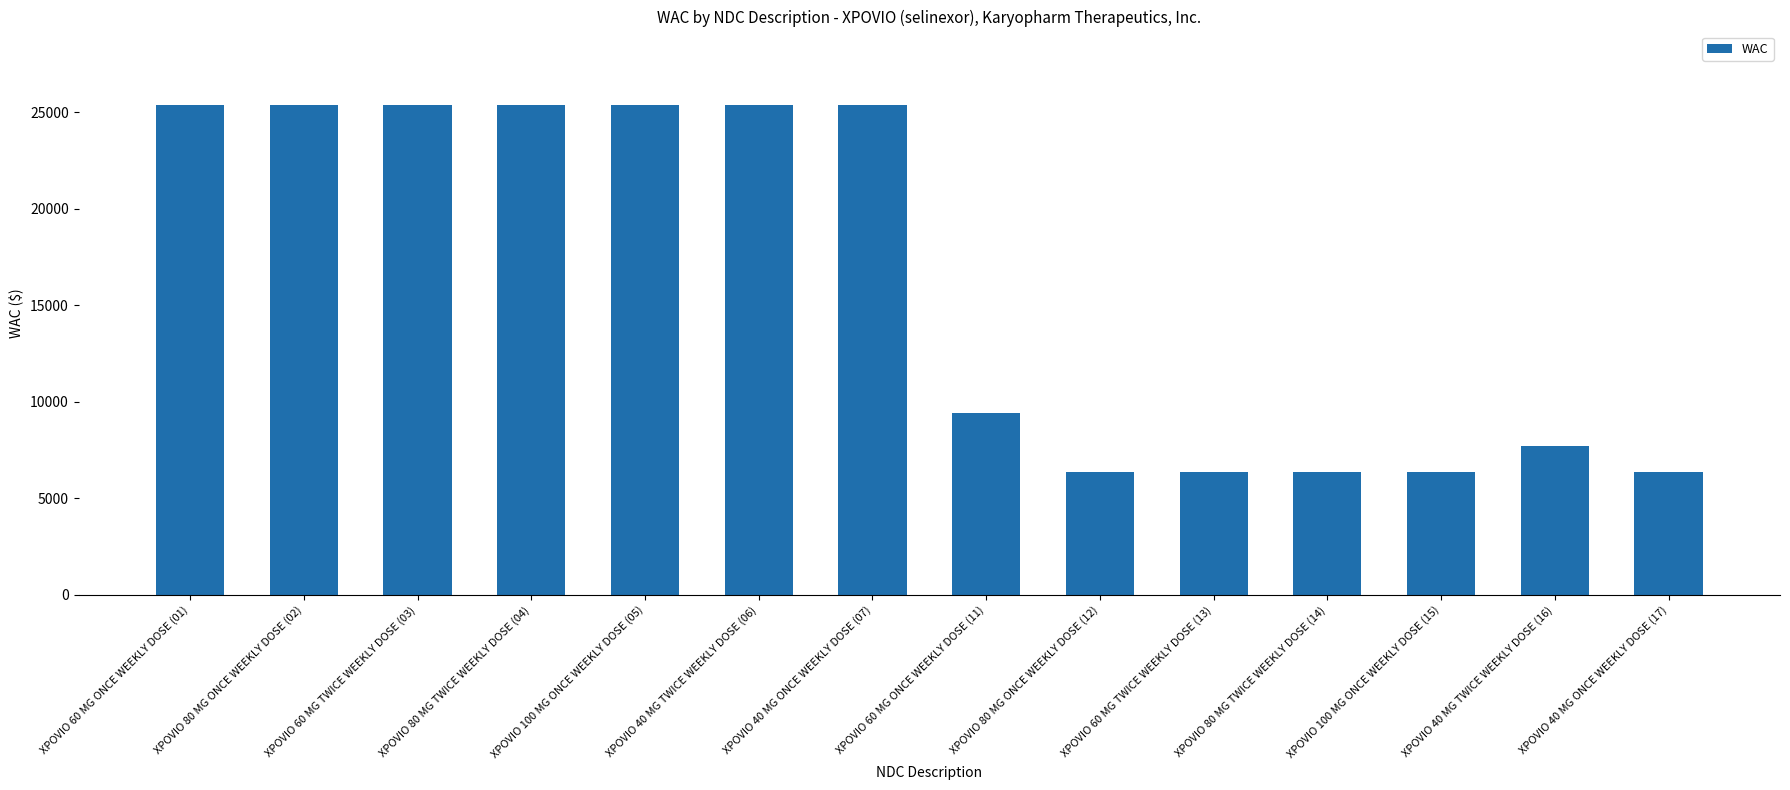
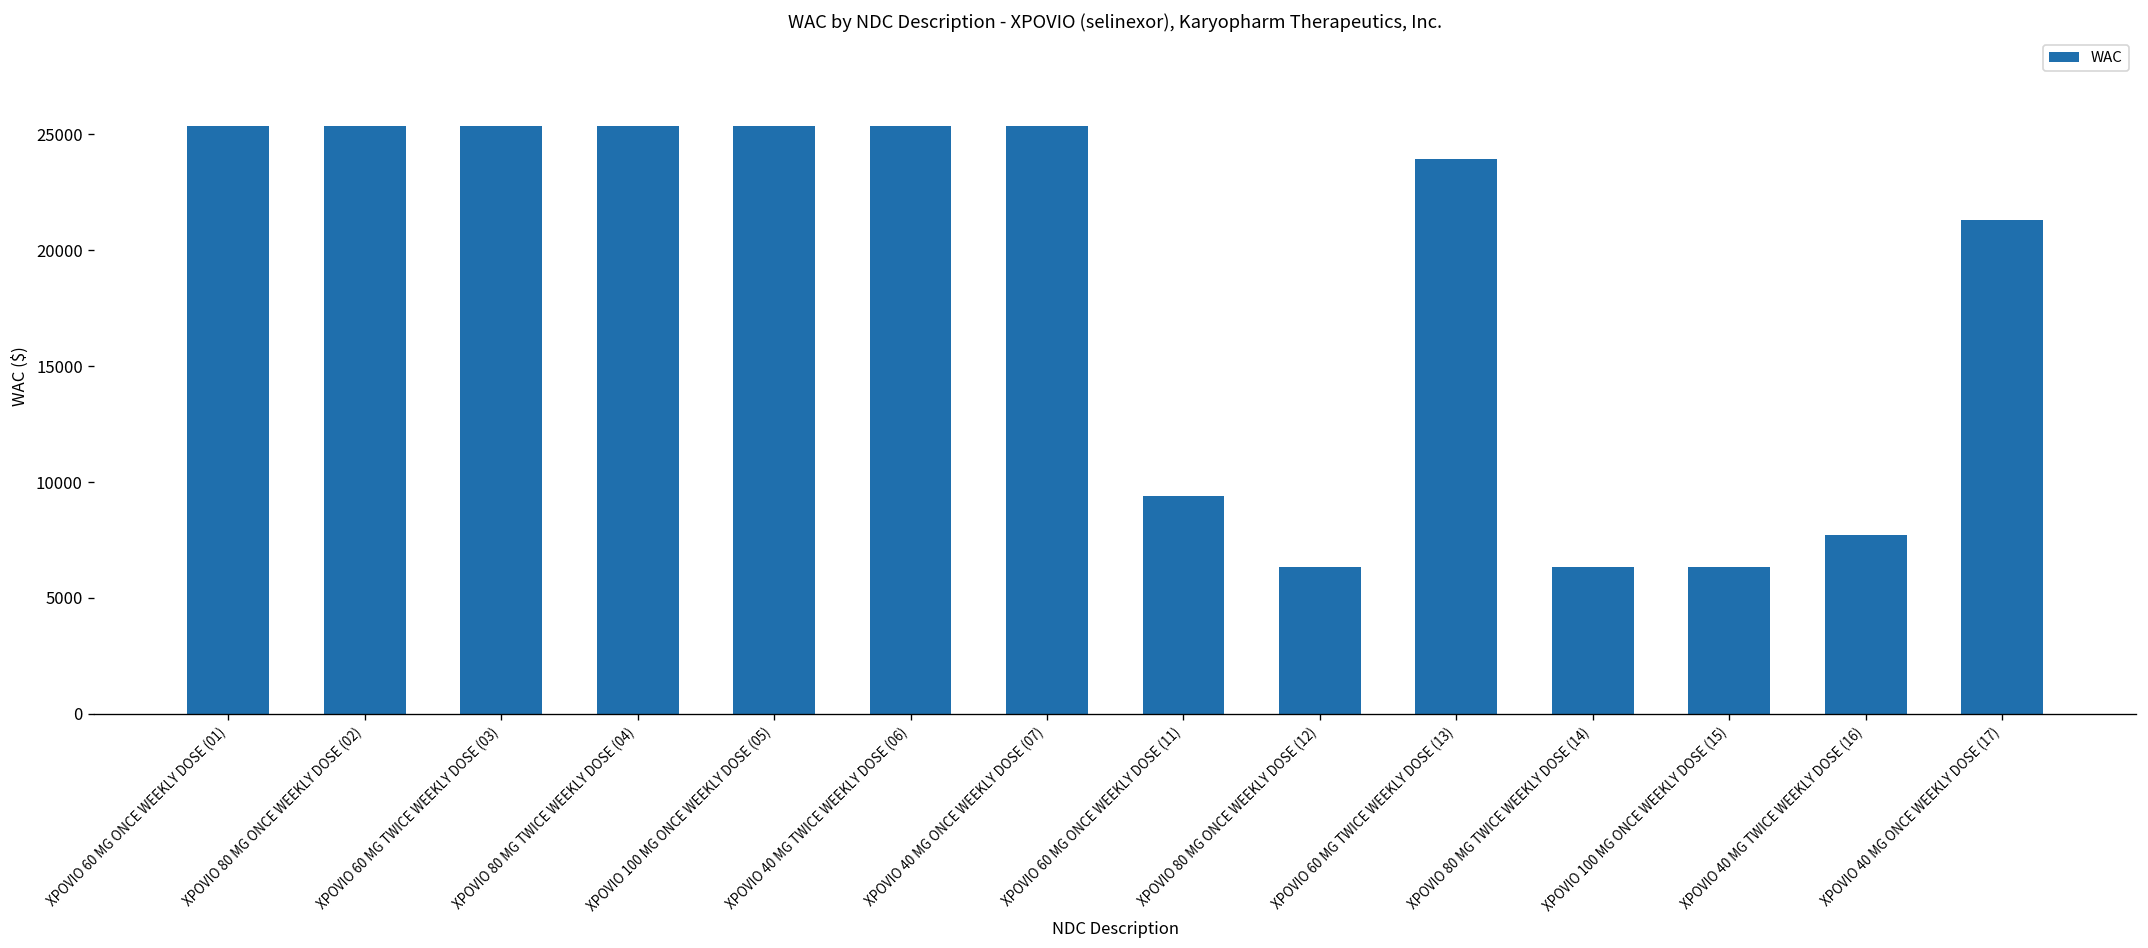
XPOVIO 60 MG TWICE WEEKLY DOSE (13): 6300 -> 23900
XPOVIO 40 MG ONCE WEEKLY DOSE (17): 6300 -> 21300
